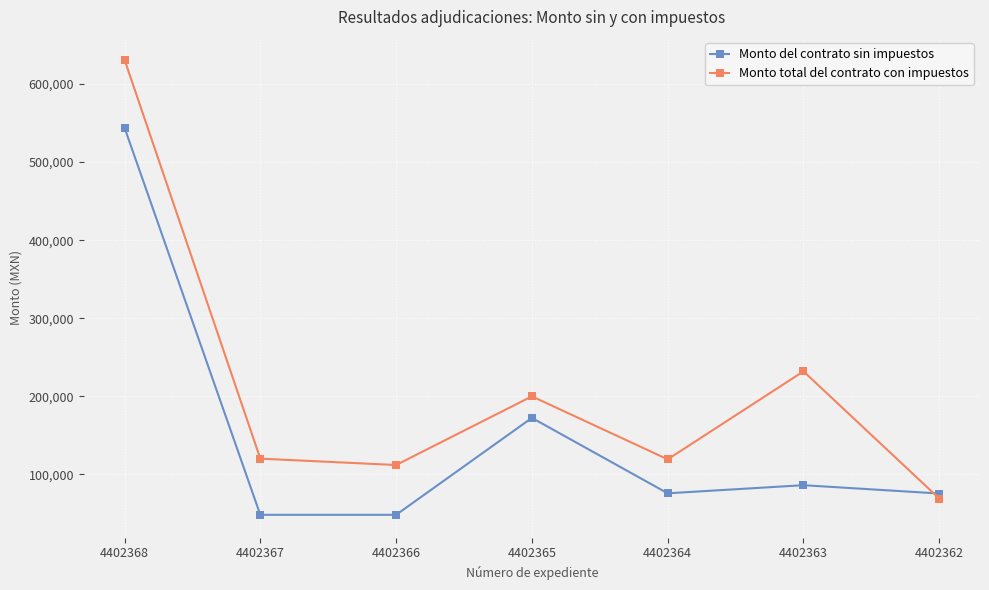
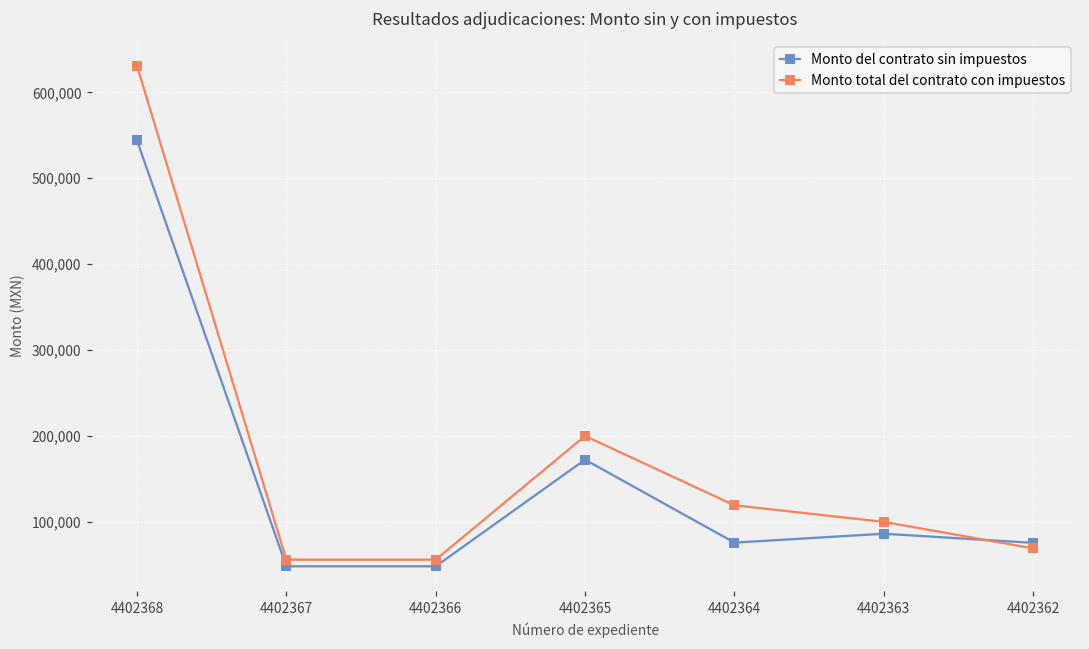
Monto total del contrato con impuestos, 4402367: 120,000 -> 60,000
Monto total del contrato con impuestos, 4402366: 110,000 -> 60,000
Monto total del contrato con impuestos, 4402363: 230,000 -> 100,000
